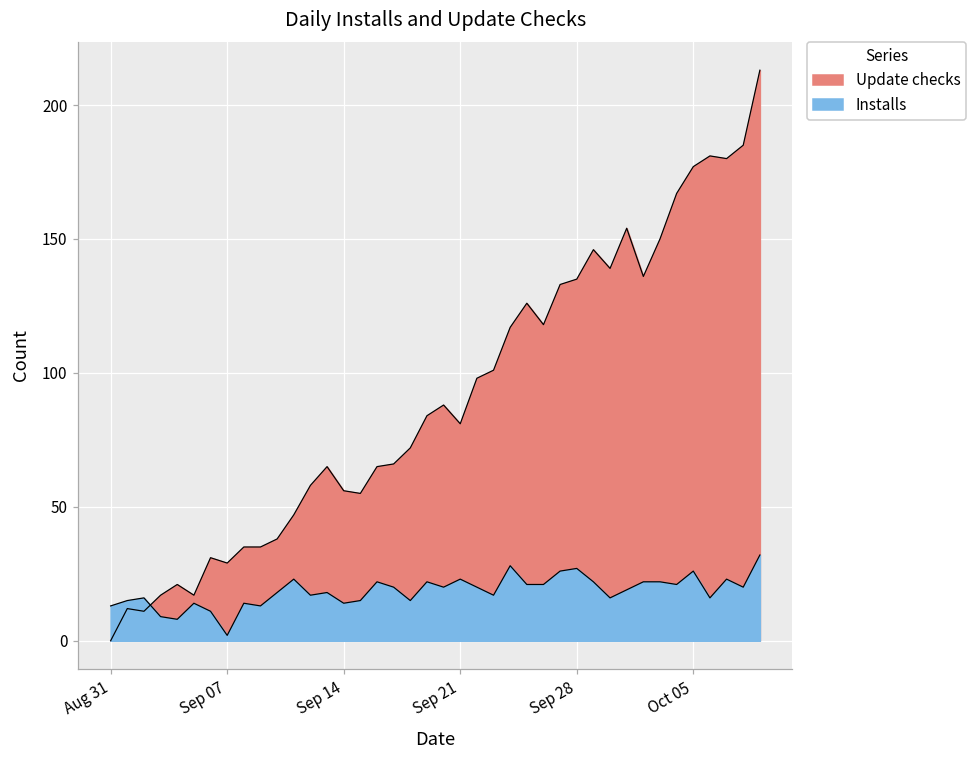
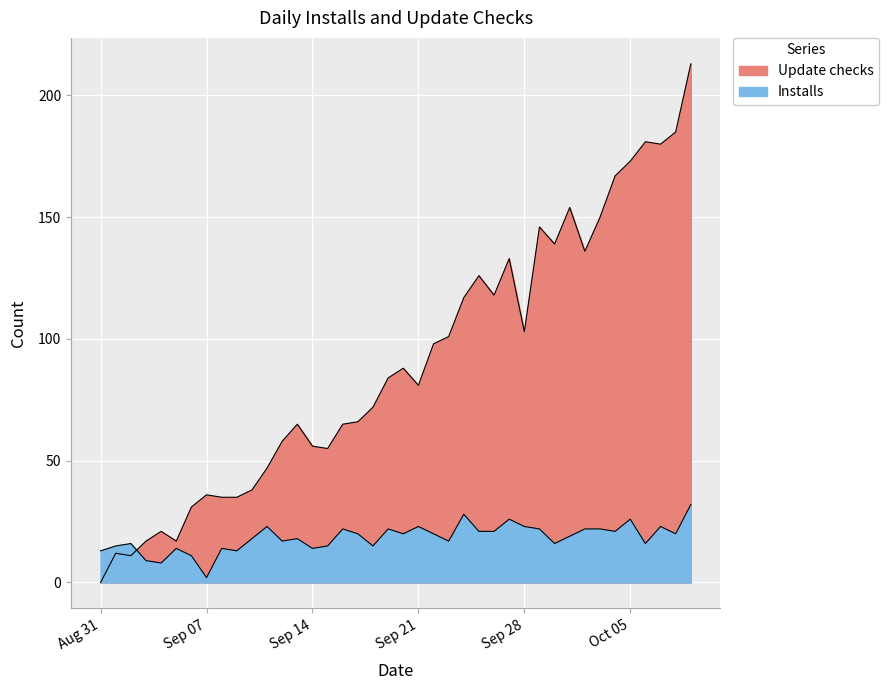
Update checks, Sep 07: 29 -> 36
Update checks, Sep 28: 135 -> 103
Installs, Sep 28: 27 -> 23
Update checks, Oct 05: 177 -> 173
